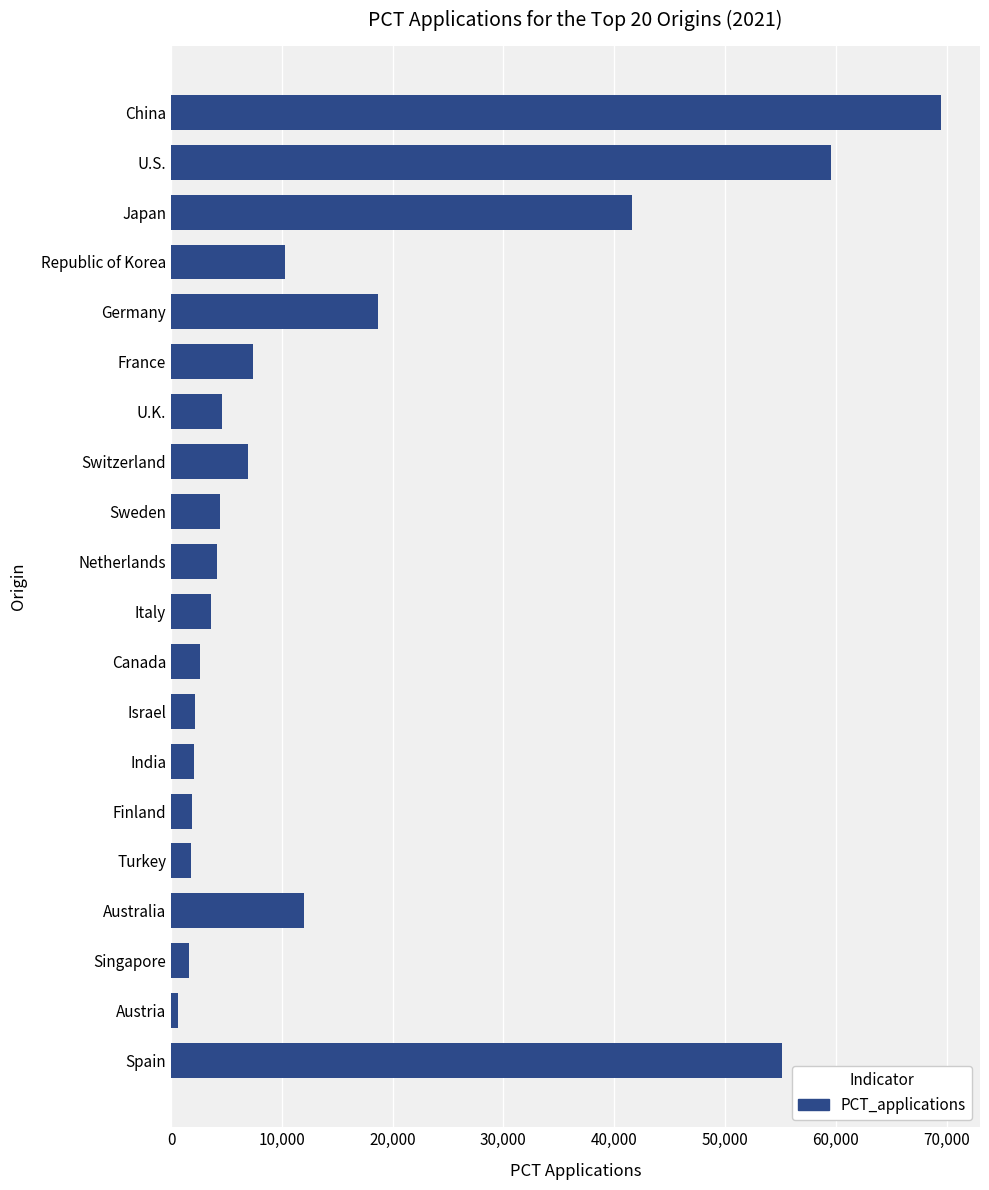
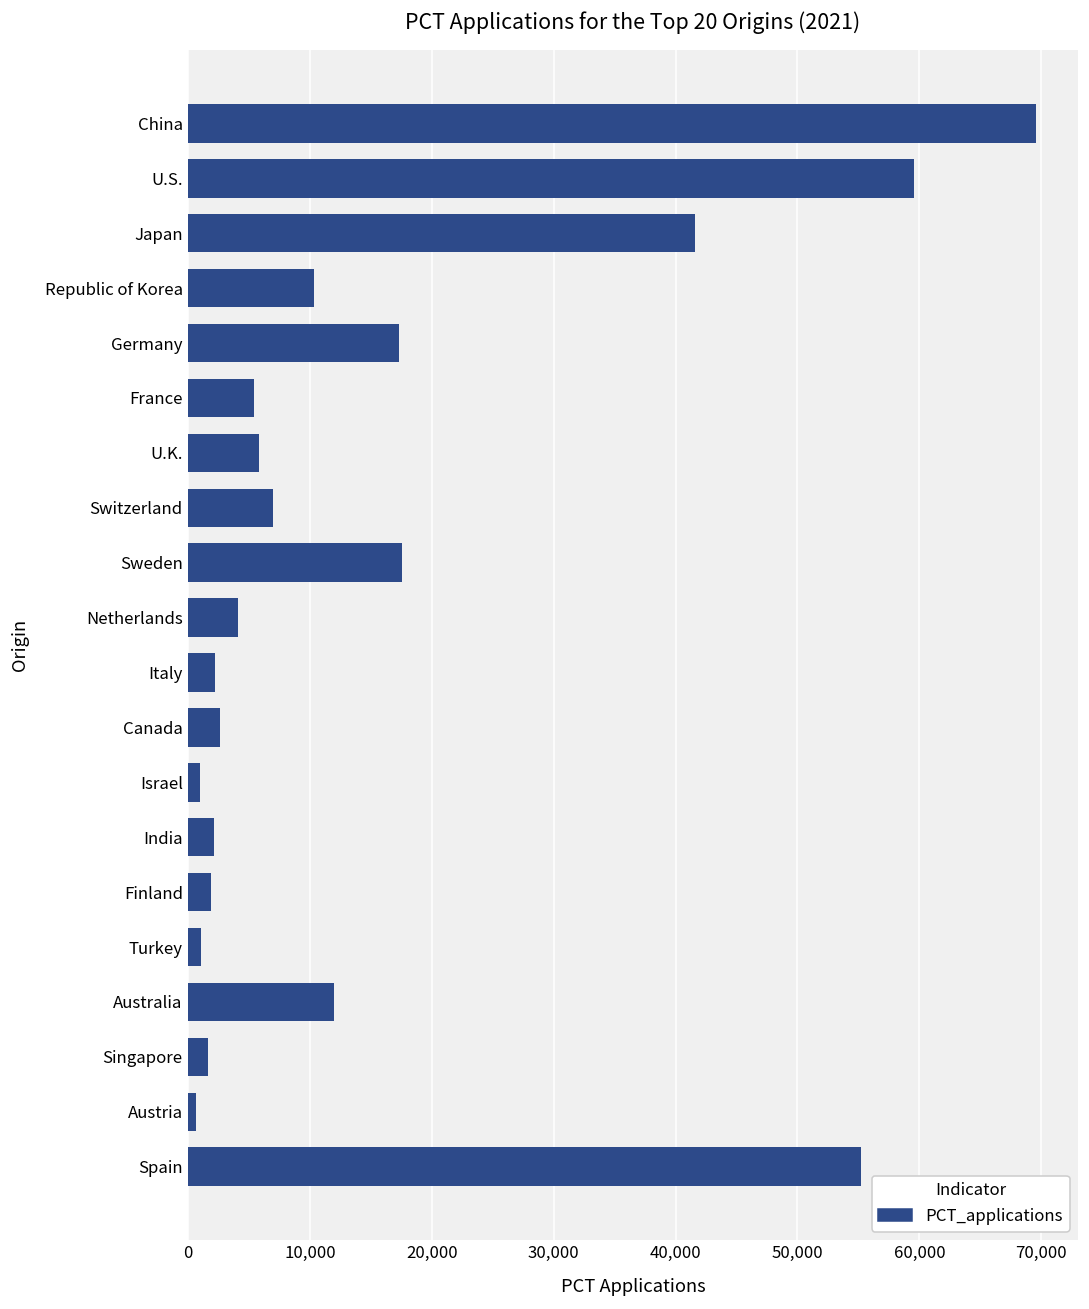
Germany: 18,700 -> 17,300
France: 7,400 -> 5,400
U.K.: 4,600 -> 5,800
Sweden: 4,500 -> 17,600
Italy: 3,600 -> 2,200
Israel: 2,100 -> 1,000
Turkey: 1,800 -> 1,000
